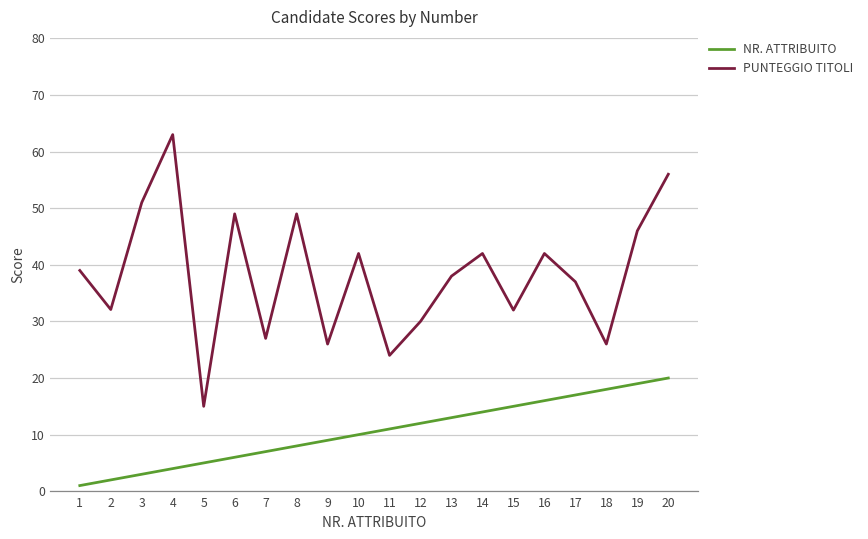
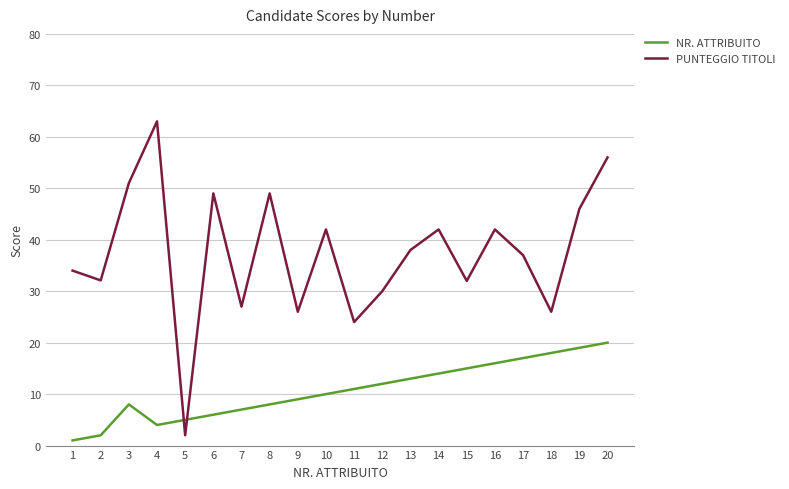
PUNTEGGIO TITOLI, 1: 39 -> 34
NR. ATTRIBUITO, 3: 3 -> 8
PUNTEGGIO TITOLI, 5: 15 -> 2
